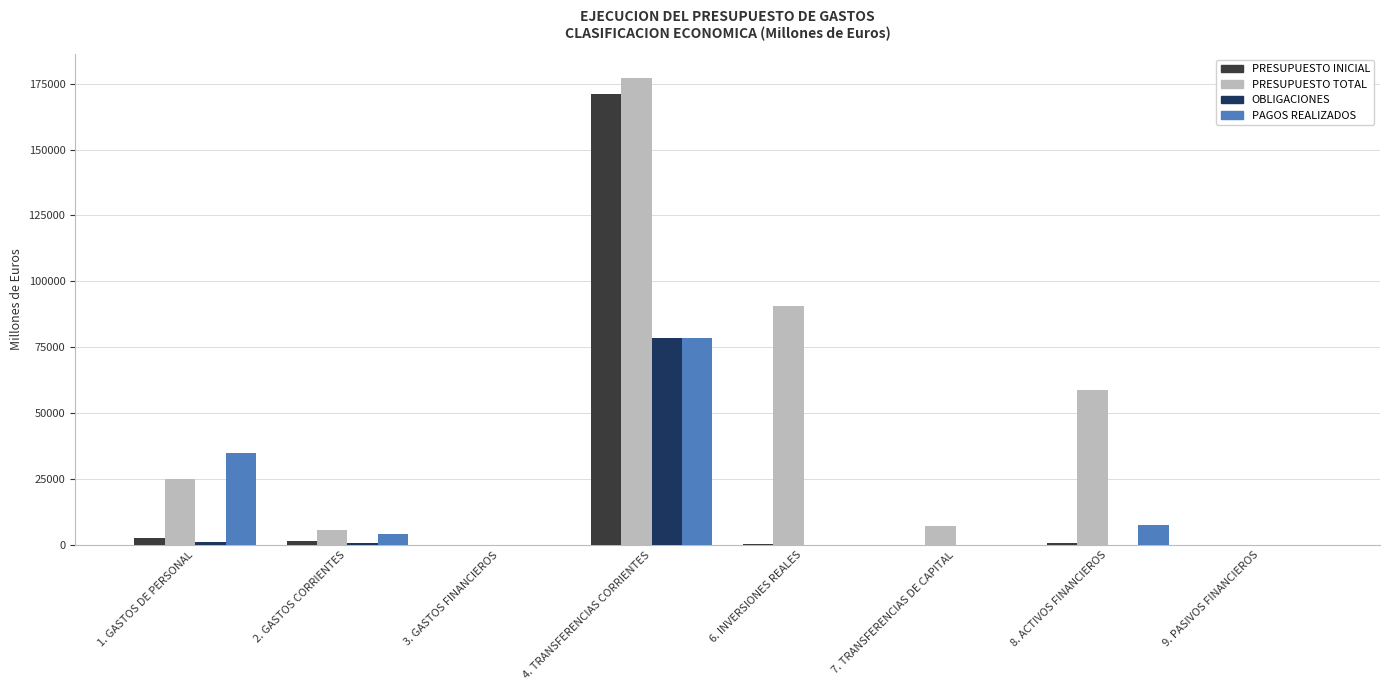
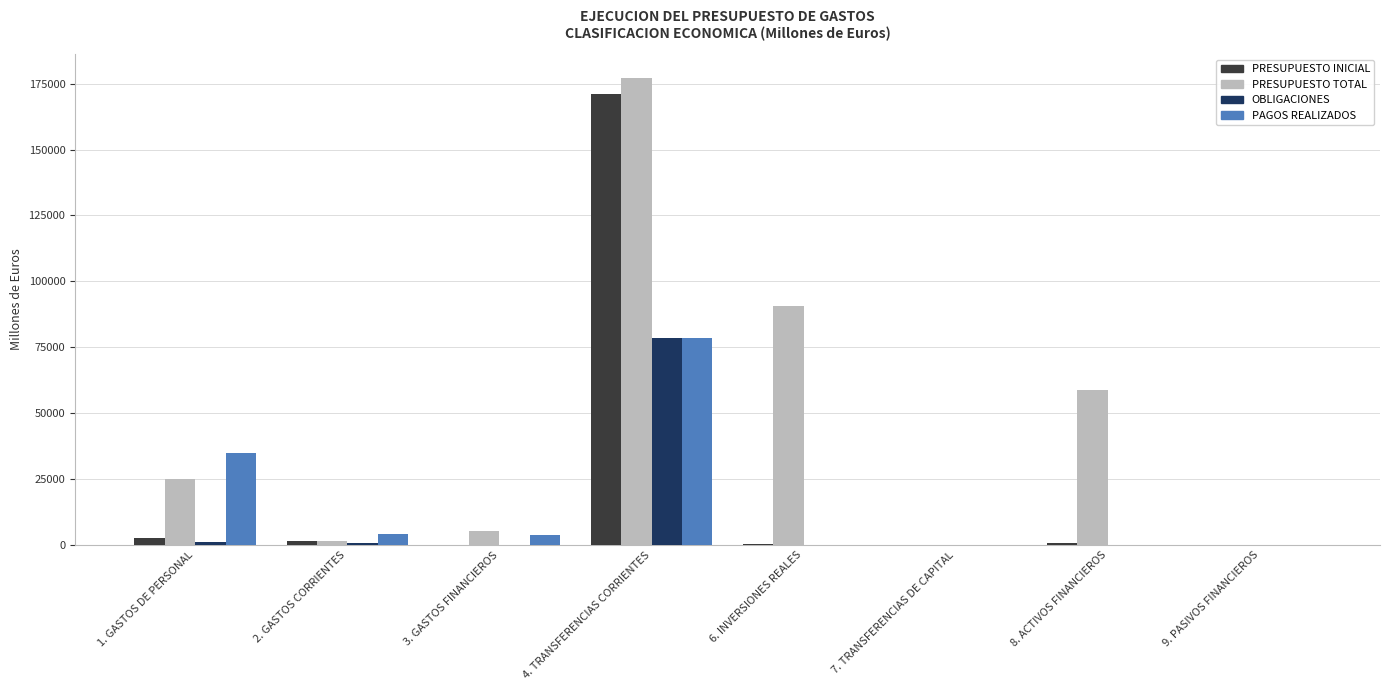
PRESUPUESTO TOTAL, 2. GASTOS CORRIENTES: 6000 -> 2000
PRESUPUESTO TOTAL, 3. GASTOS FINANCIEROS: 0 -> 5000
PAGOS REALIZADOS, 3. GASTOS FINANCIEROS: 0 -> 4000
PRESUPUESTO TOTAL, 7. TRANSFERENCIAS DE CAPITAL: 7000 -> 0
PAGOS REALIZADOS, 8. ACTIVOS FINANCIEROS: 8000 -> 0
